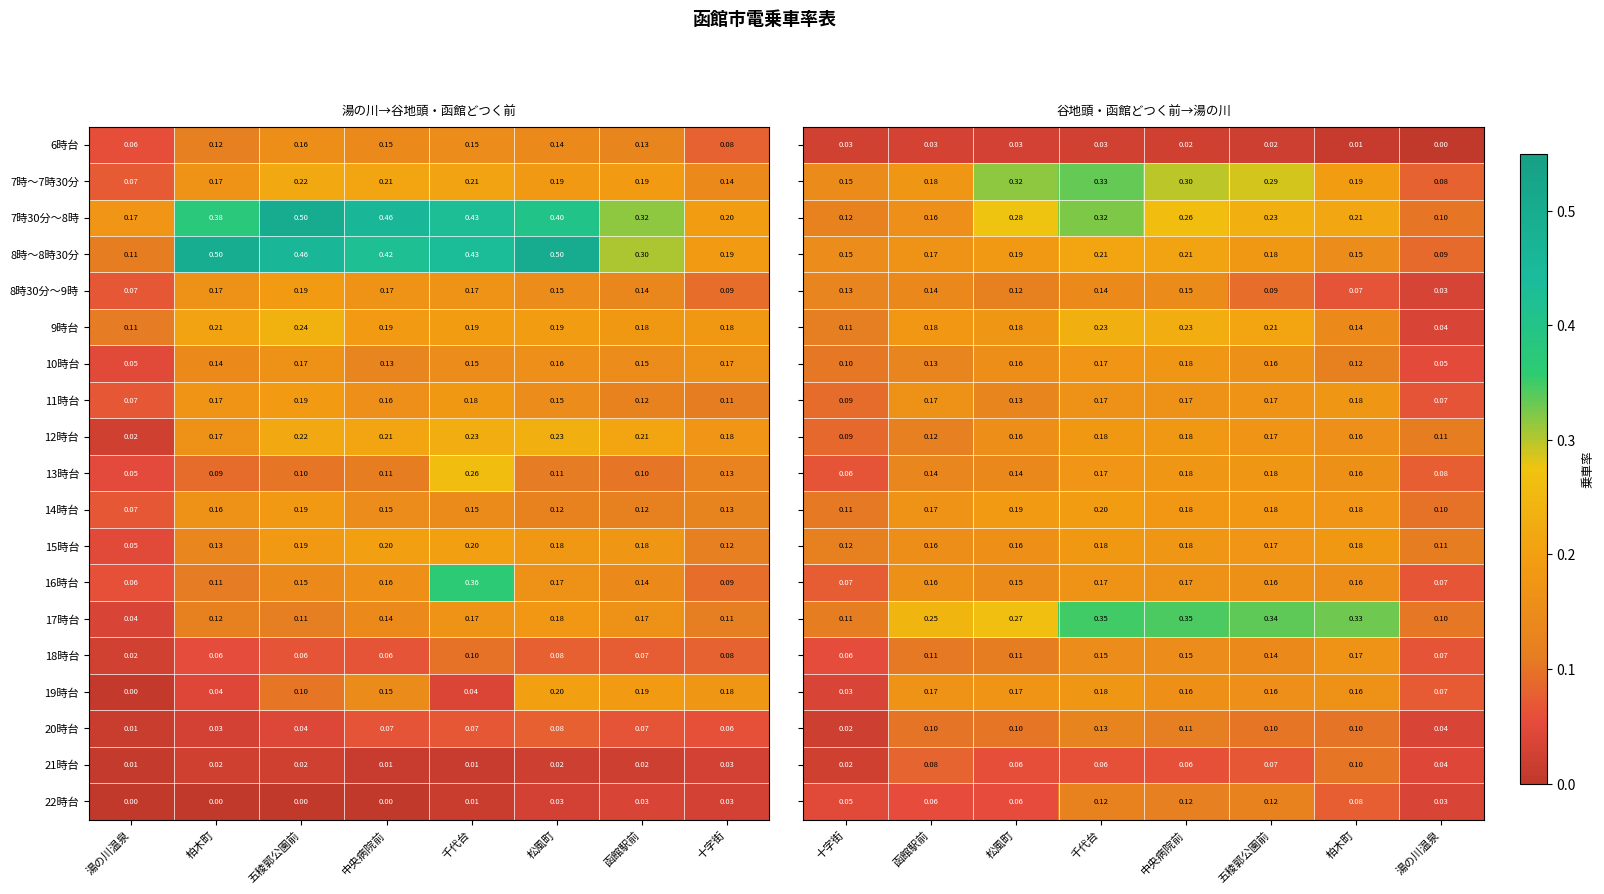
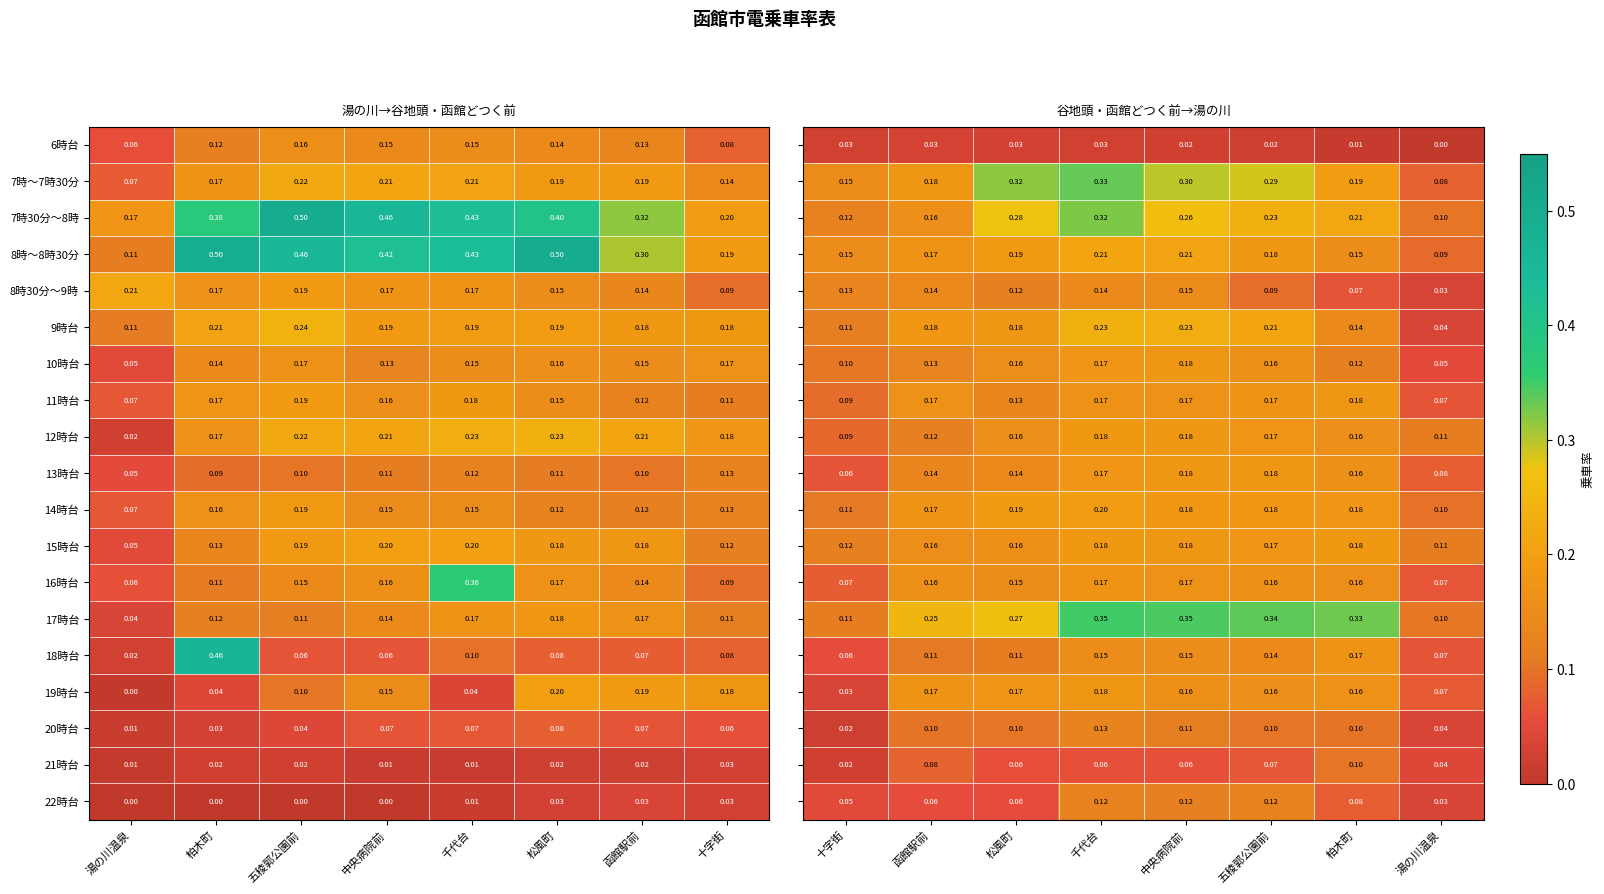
湯の川→谷地頭・函館どつく前, 8時30分～9時, 湯の川温泉: 0.07 -> 0.21
湯の川→谷地頭・函館どつく前, 13時台, 千代台: 0.26 -> 0.12
湯の川→谷地頭・函館どつく前, 18時台, 柏木町: 0.06 -> 0.46
